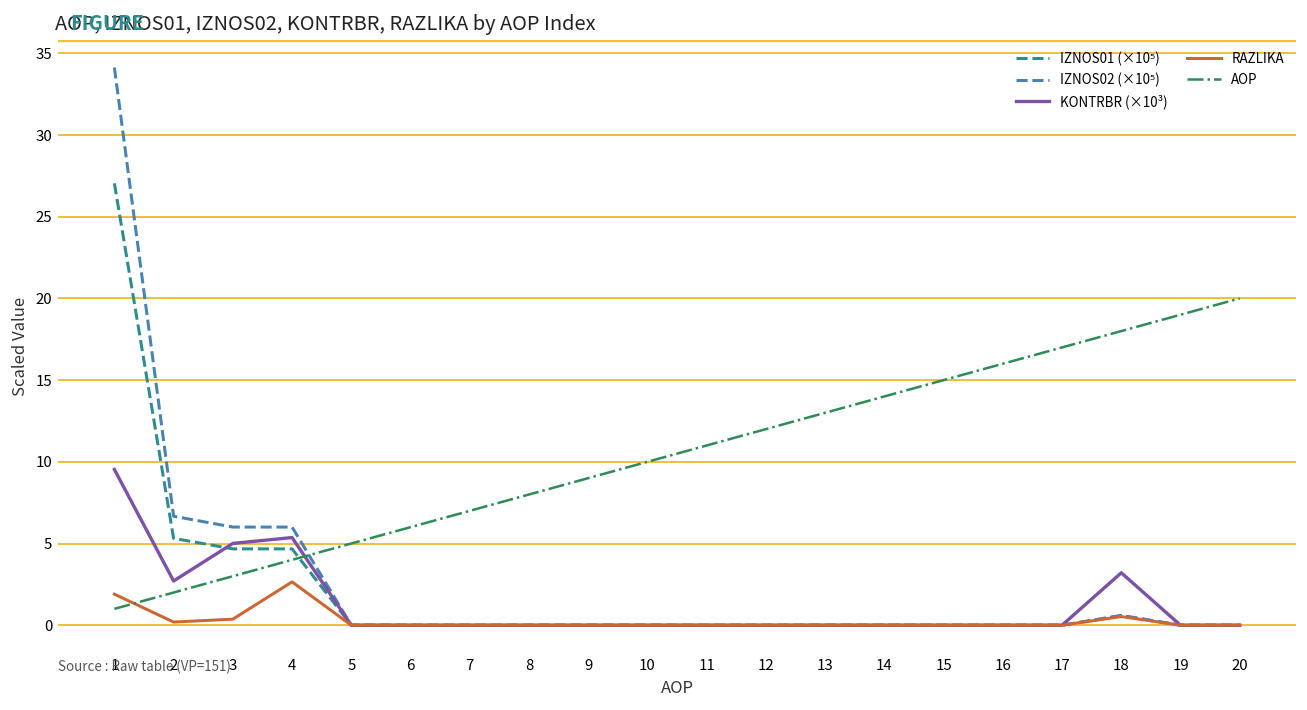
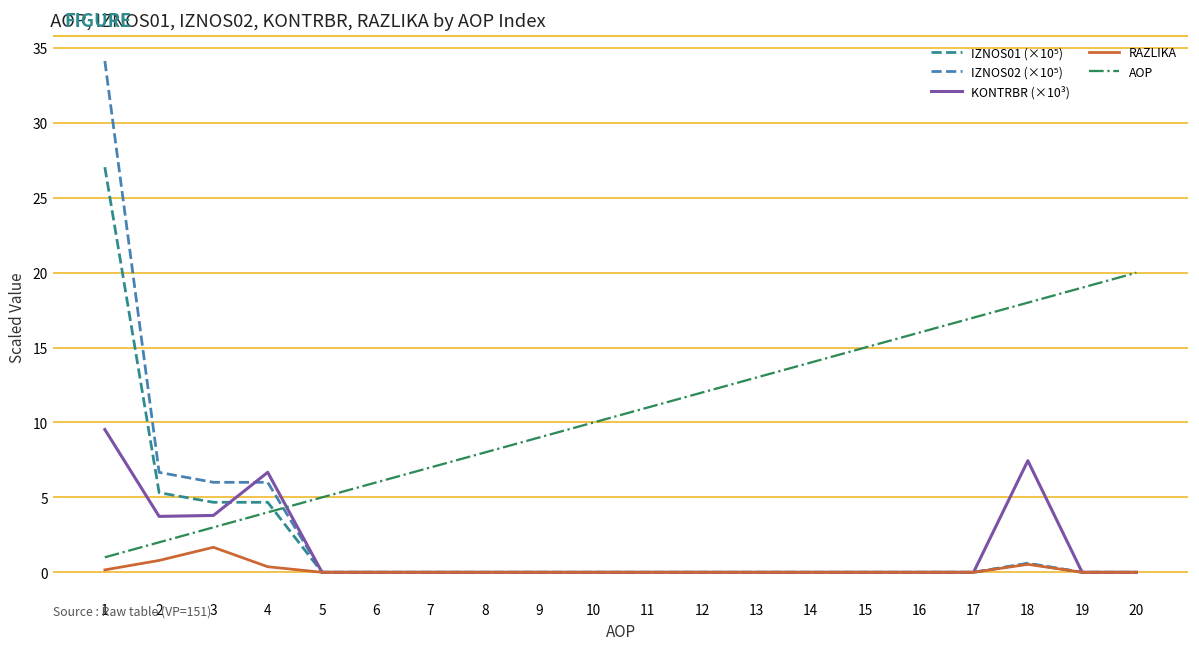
RAZLIKA, 1: 1.9 -> 0.2
KONTRBR (×10³), 2: 2.7 -> 3.7
RAZLIKA, 2: 0.2 -> 0.8
KONTRBR (×10³), 3: 5.0 -> 3.8
RAZLIKA, 3: 0.4 -> 1.7
KONTRBR (×10³), 4: 5.4 -> 6.7
RAZLIKA, 4: 2.7 -> 0.4
KONTRBR (×10³), 18: 3.2 -> 7.4
